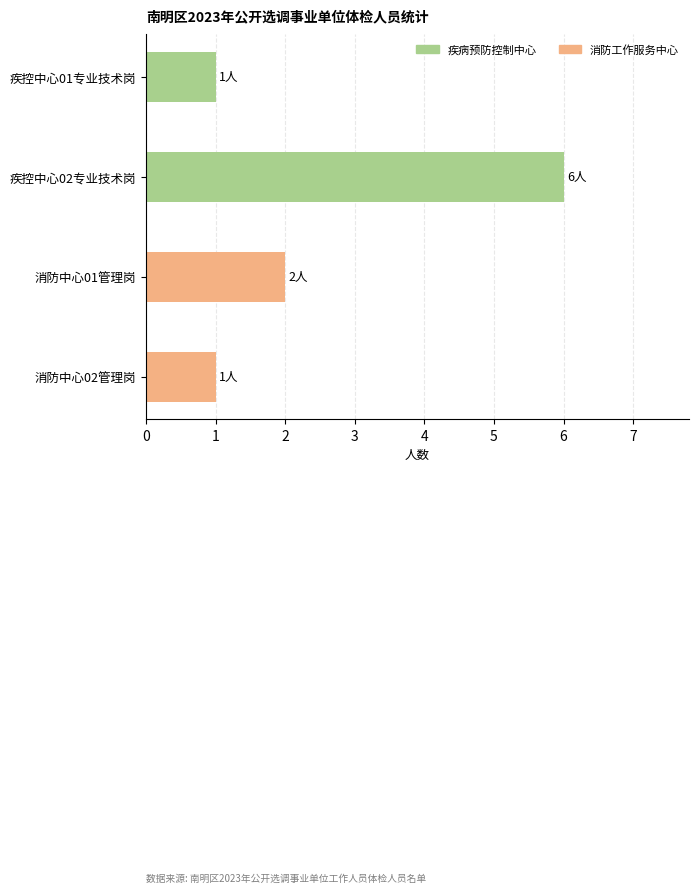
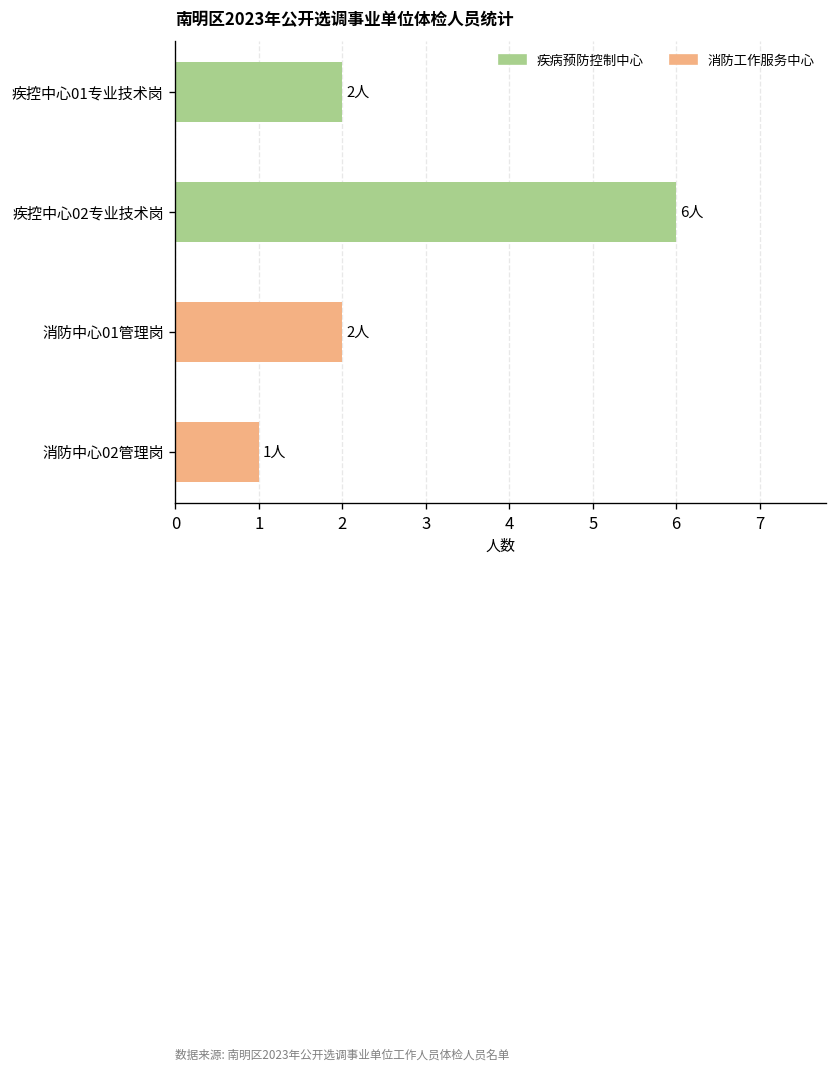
疾控中心01专业技术岗: 1人 -> 2人
